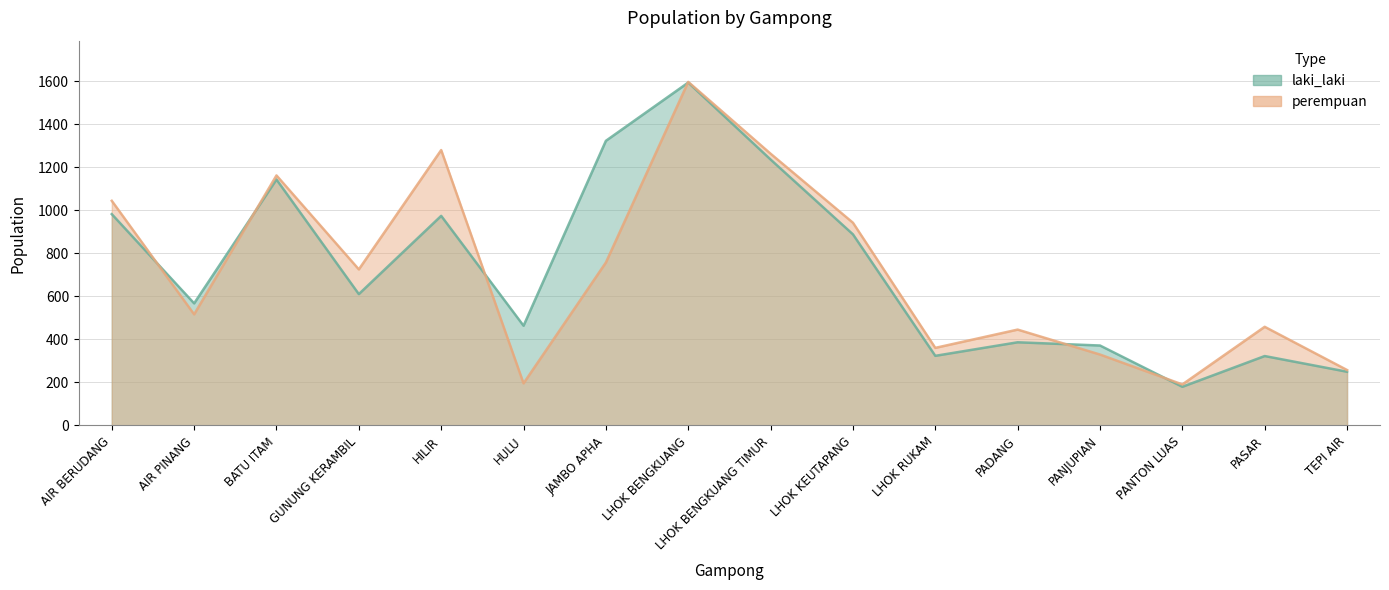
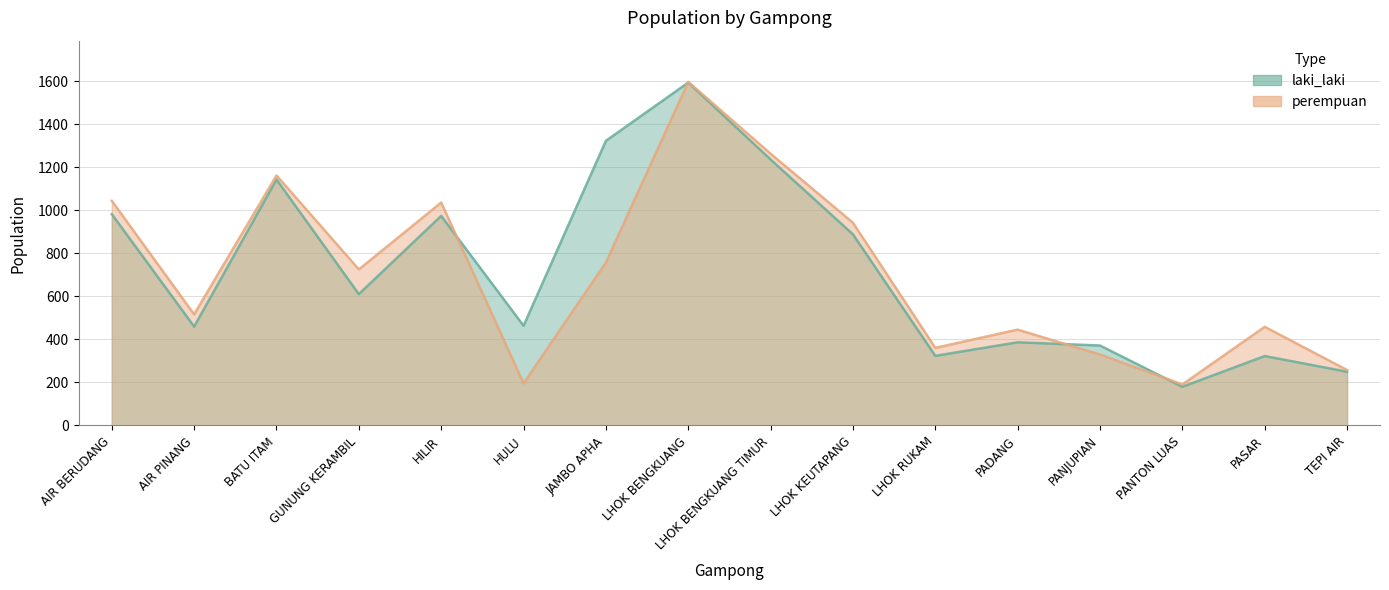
laki_laki, AIR PINANG: 570 -> 460
perempuan, HILIR: 1280 -> 1040
